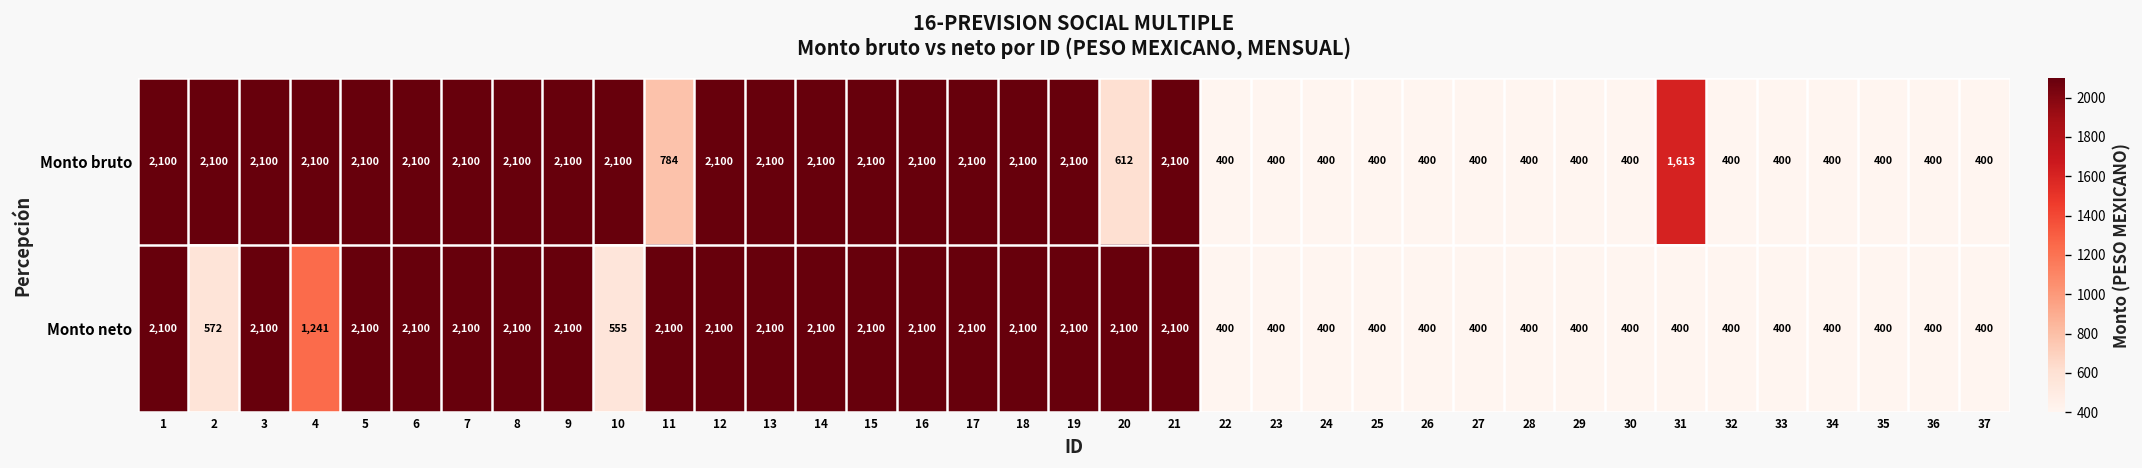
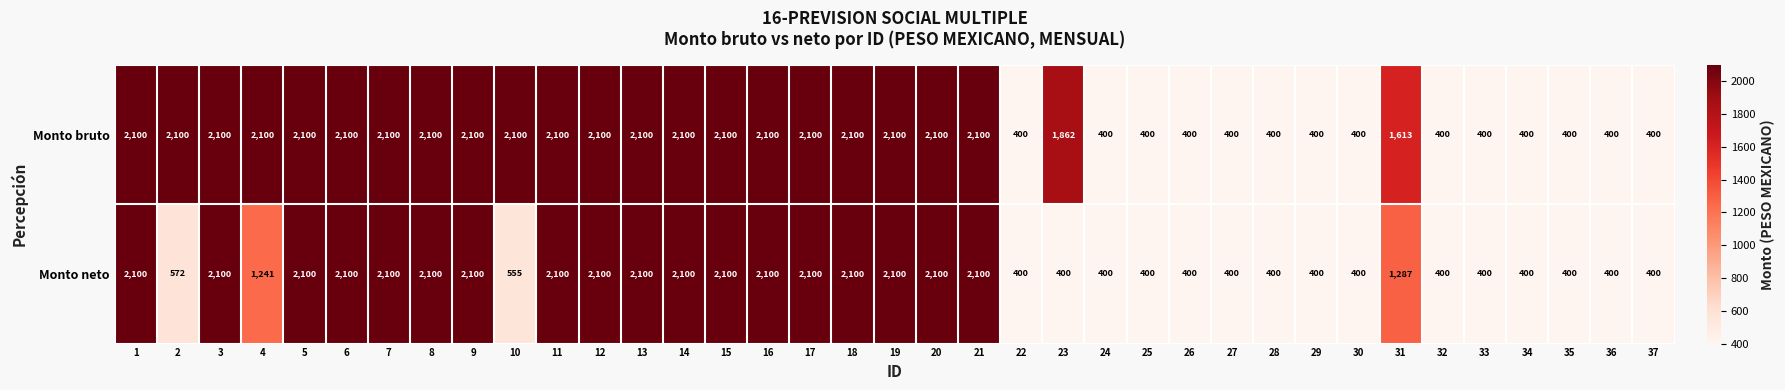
Monto bruto, 11: 784 -> 2,100
Monto bruto, 20: 612 -> 2,100
Monto bruto, 23: 400 -> 1,862
Monto neto, 31: 400 -> 1,287
